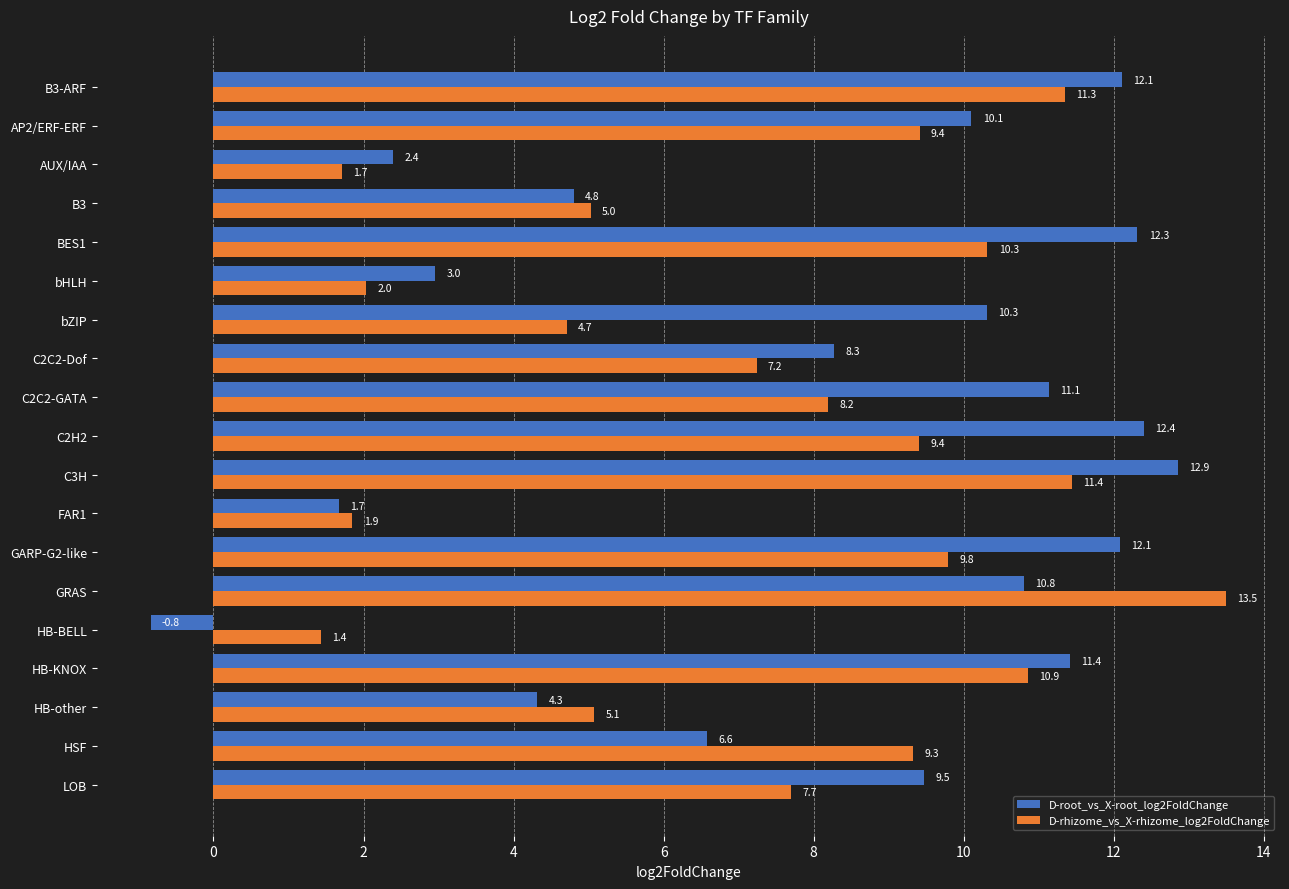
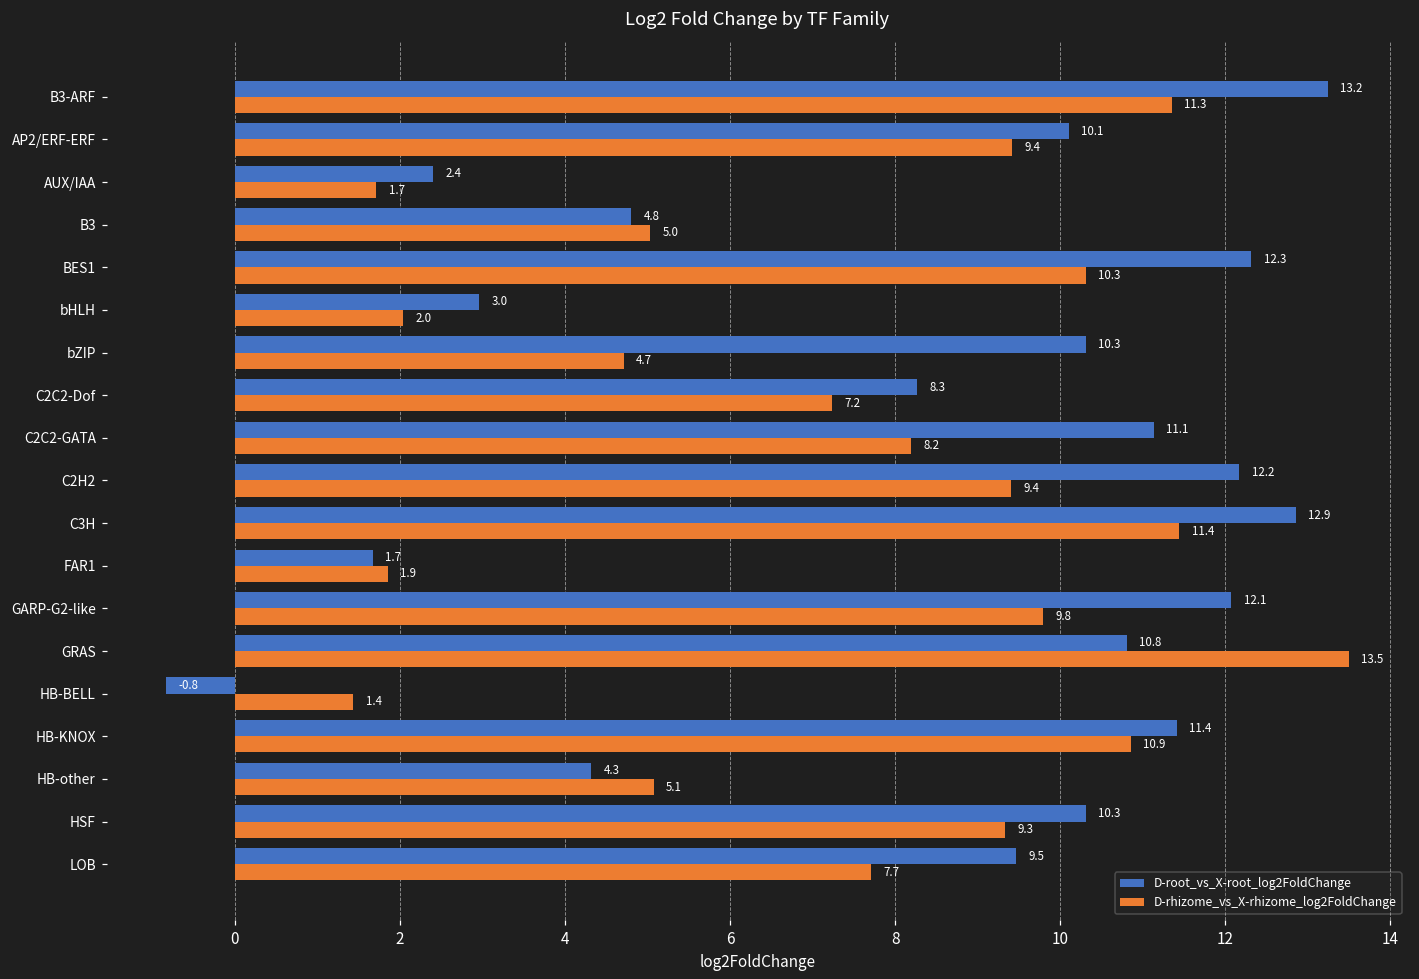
D-root_vs_X-root_log2FoldChange, B3-ARF: 12.1 -> 13.2
D-root_vs_X-root_log2FoldChange, C2H2: 12.4 -> 12.2
D-root_vs_X-root_log2FoldChange, HSF: 6.6 -> 10.3
